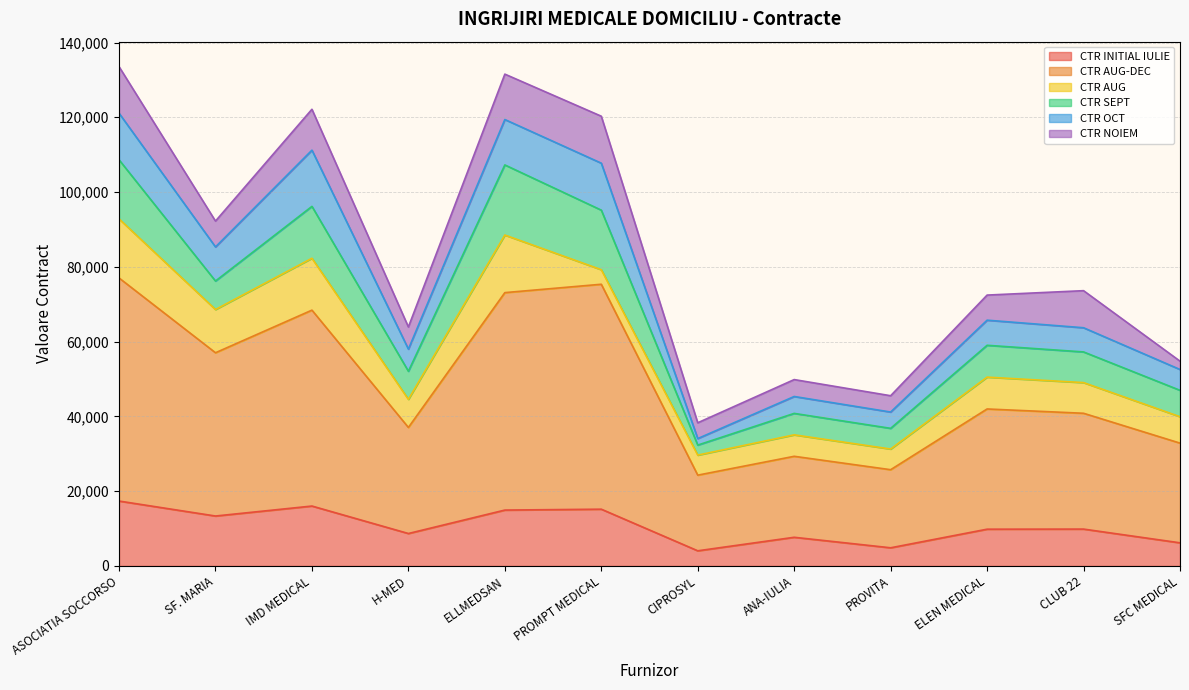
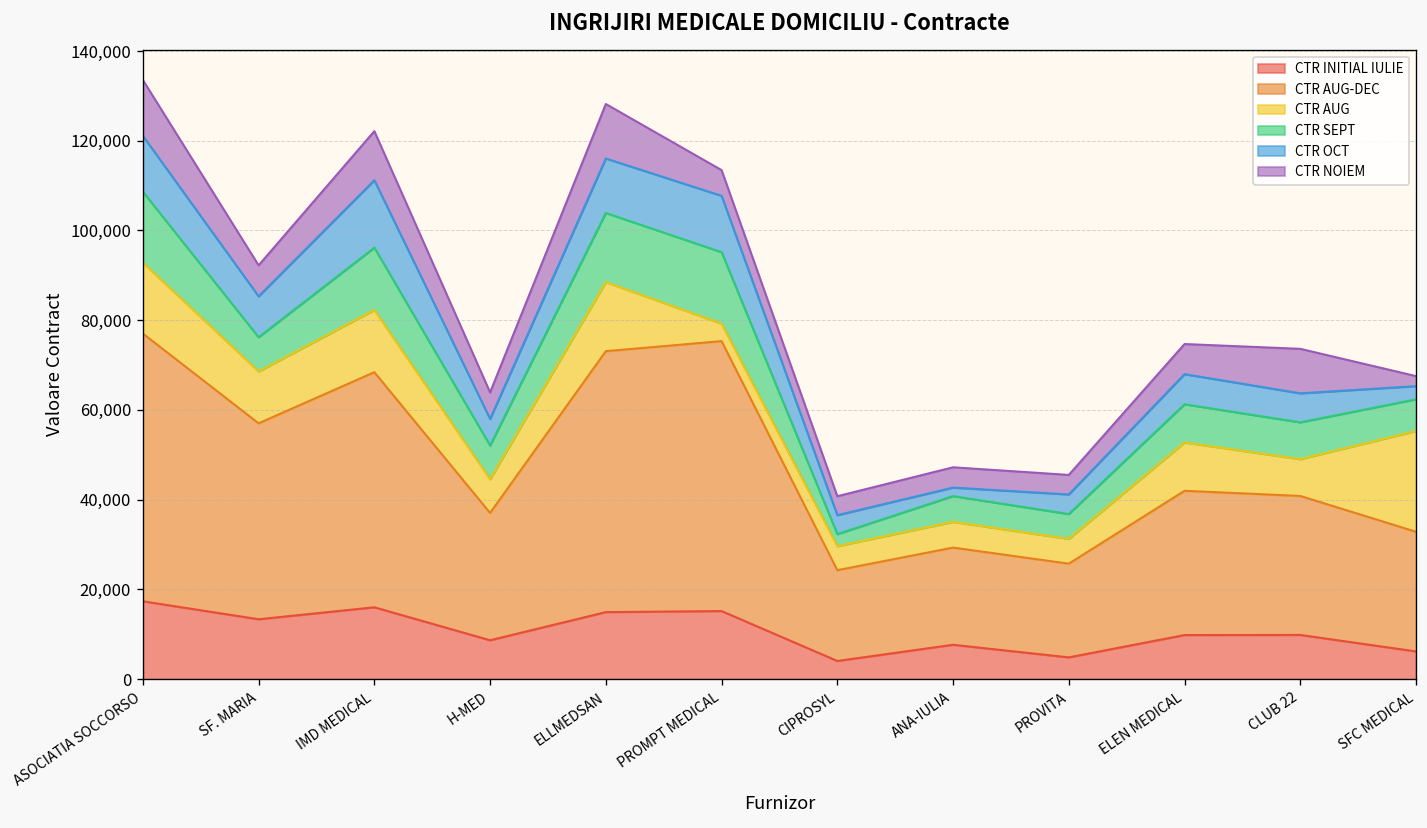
CTR SEPT, ELLMEDSAN: 19,000 -> 15,000
CTR NOIEM, PROMPT MEDICAL: 13,000 -> 6,000
CTR OCT, CIPROSYL: 2,000 -> 4,000
CTR OCT, ANA-IULIA: 5,000 -> 2,000
CTR AUG, ELEN MEDICAL: 9,000 -> 11,000
CTR AUG, SFC MEDICAL: 7,000 -> 22,000
CTR OCT, SFC MEDICAL: 6,000 -> 3,000
